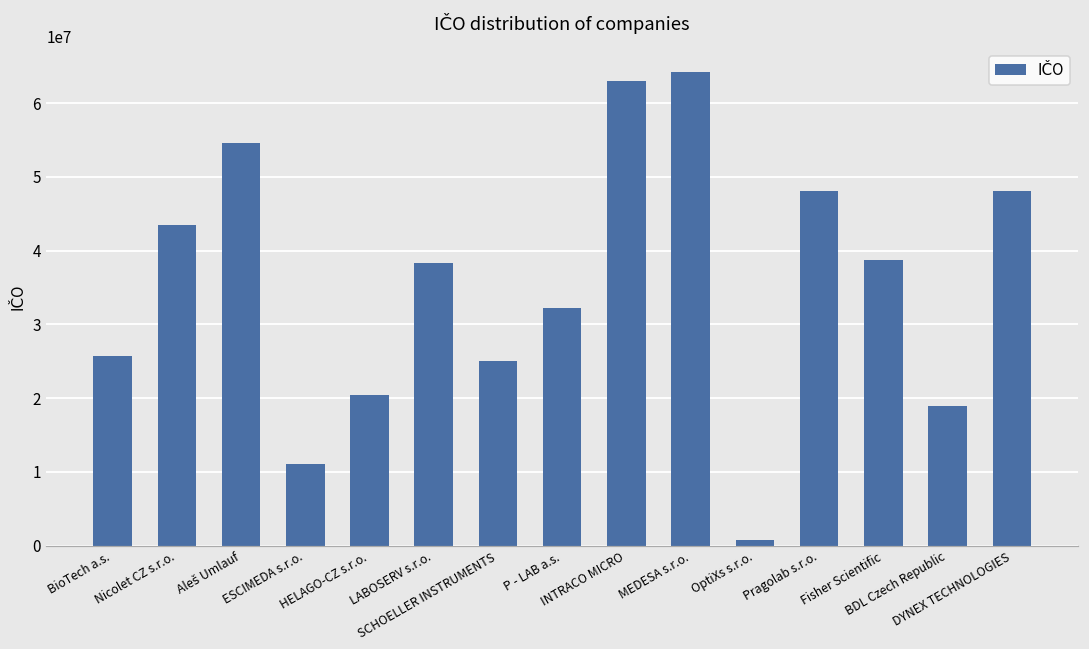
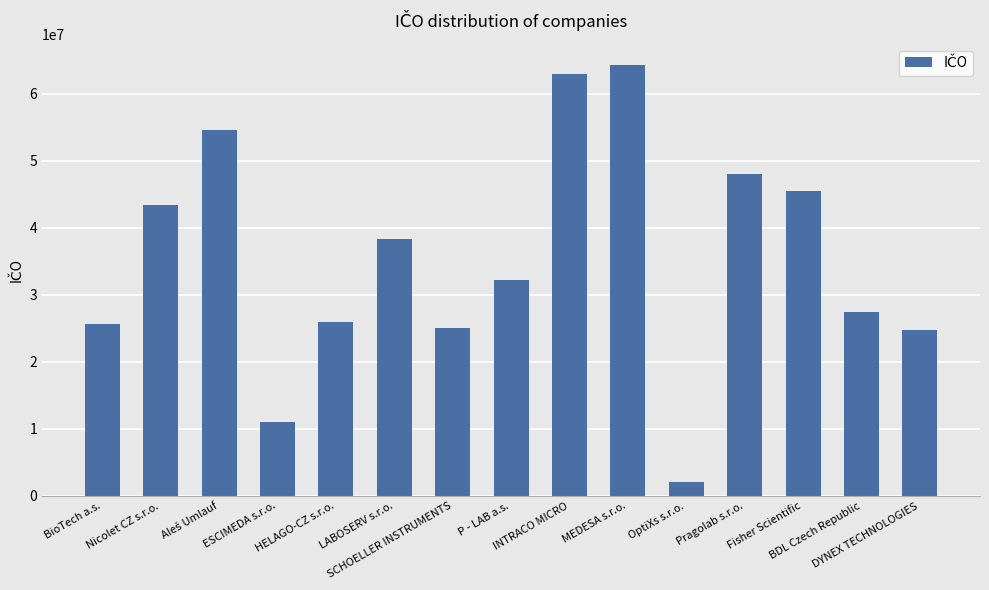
HELAGO-CZ s.r.o.: 20000000 -> 26000000
OptiXs s.r.o.: 1000000 -> 2000000
Fisher Scientific: 39000000 -> 46000000
BDL Czech Republic: 19000000 -> 27000000
DYNEX TECHNOLOGIES: 48000000 -> 25000000
